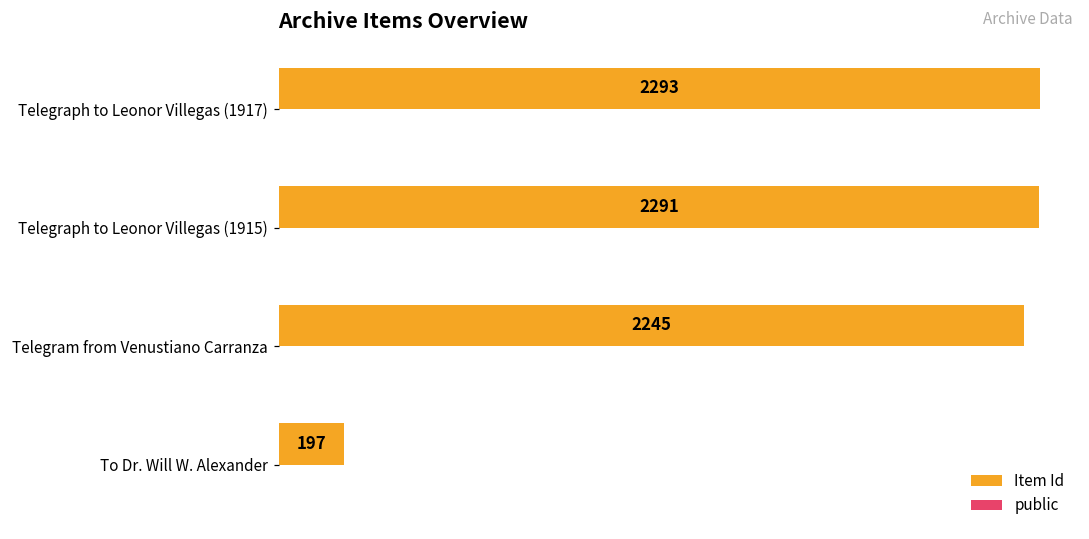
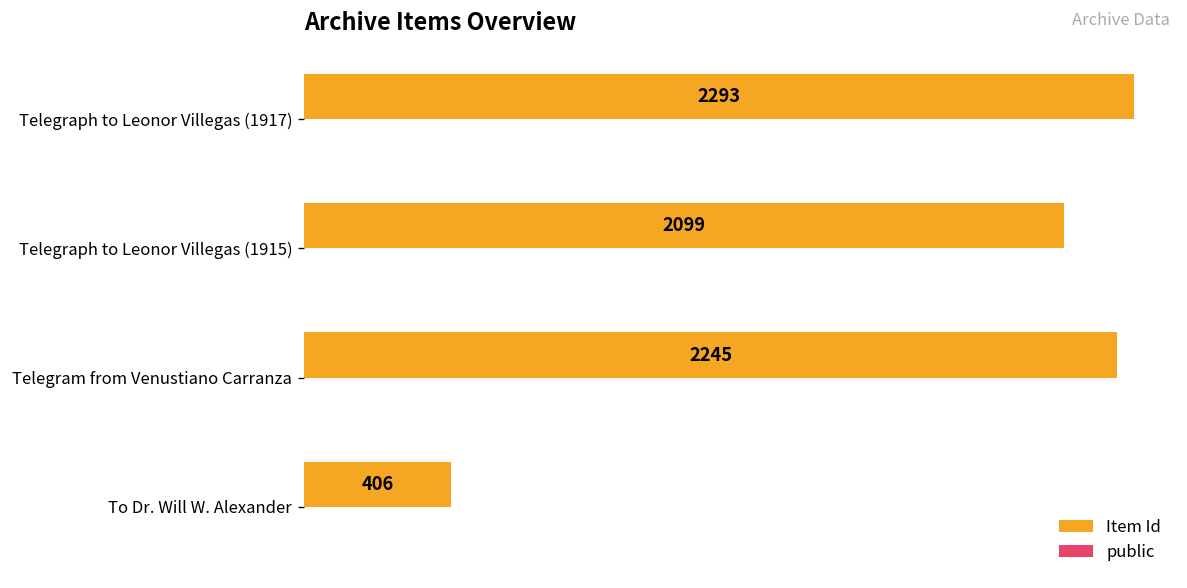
Item Id, Telegraph to Leonor Villegas (1915): 2291 -> 2099
Item Id, To Dr. Will W. Alexander: 197 -> 406
